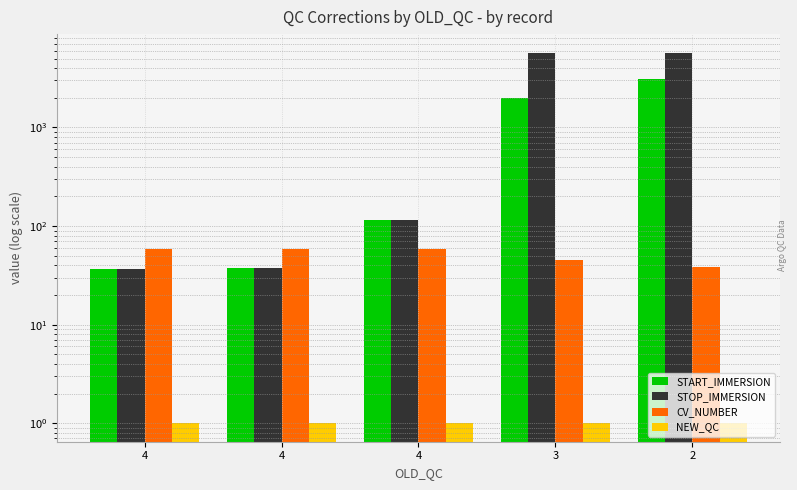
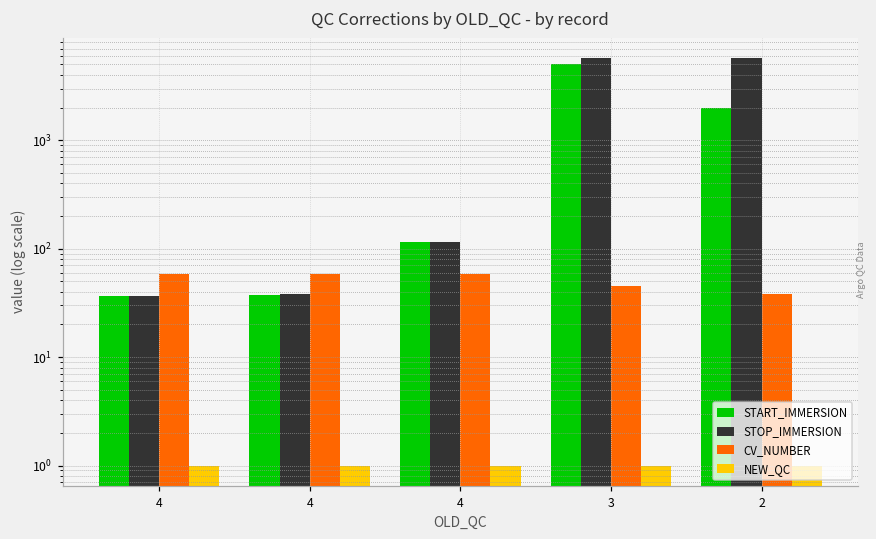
START_IMMERSION, 3: 2000 -> 5000
START_IMMERSION, 2: 3100 -> 2000
